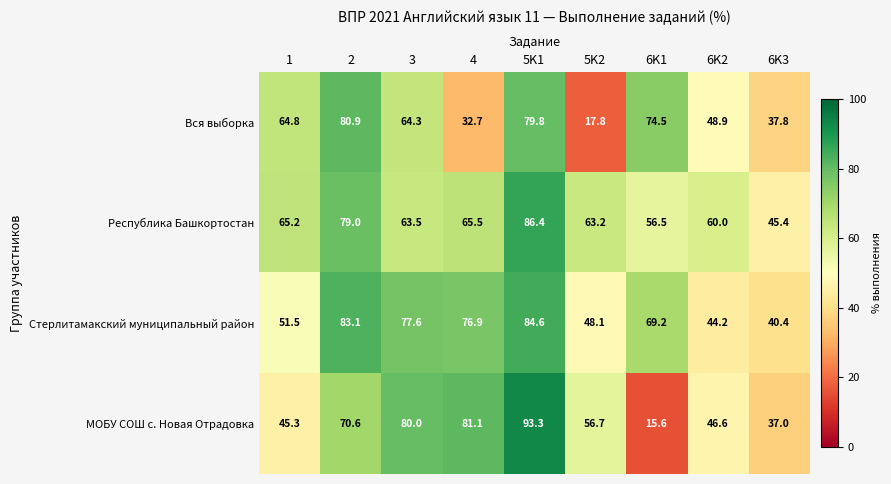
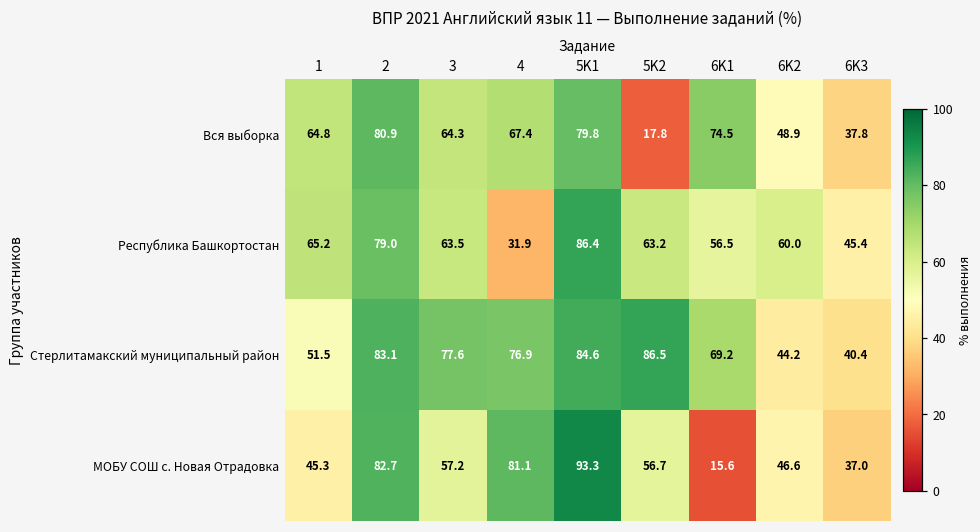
Вся выборка, 4: 32.7 -> 67.4
Республика Башкортостан, 4: 65.5 -> 31.9
Стерлитамакский муниципальный район, 5K2: 48.1 -> 86.5
МОБУ СОШ с. Новая Отрадовка, 2: 70.6 -> 82.7
МОБУ СОШ с. Новая Отрадовка, 3: 80.0 -> 57.2
